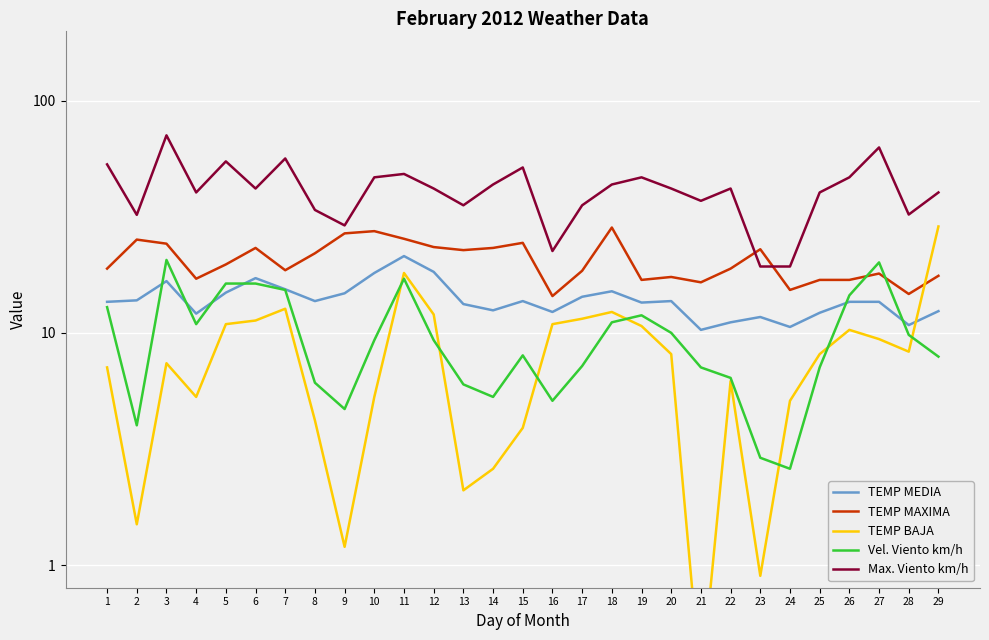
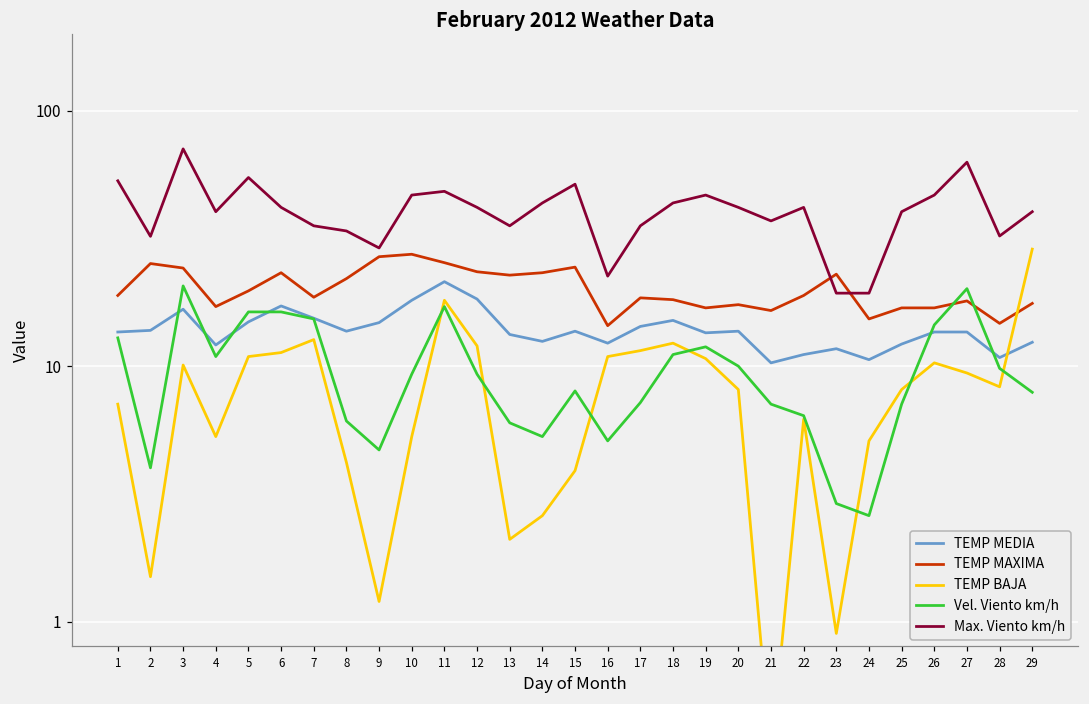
TEMP BAJA, 3: 7.4 -> 10
Max. Viento km/h, 7: 56 -> 35
TEMP MAXIMA, 18: 28 -> 18
